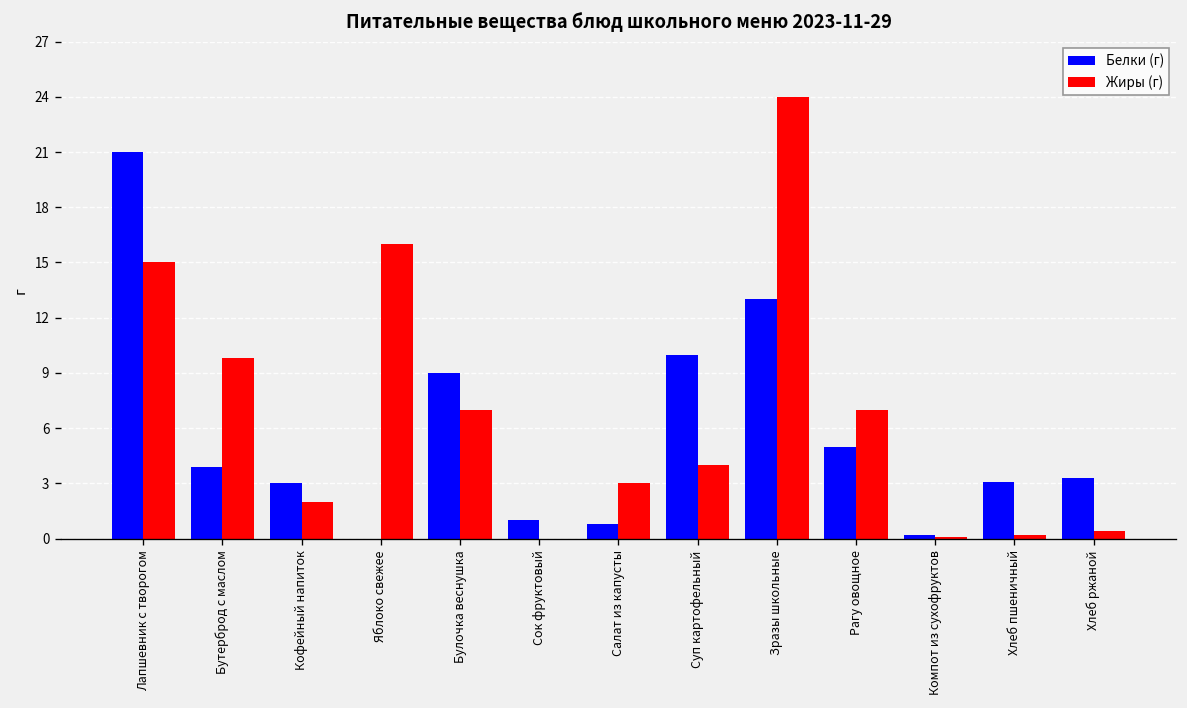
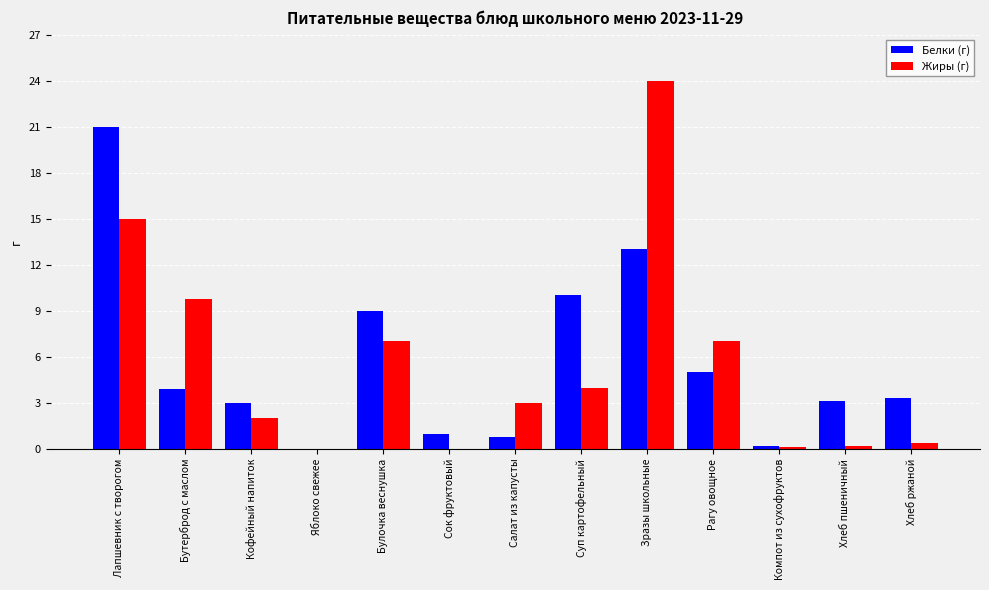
Жиры (г), Яблоко свежее: 16 -> 0
